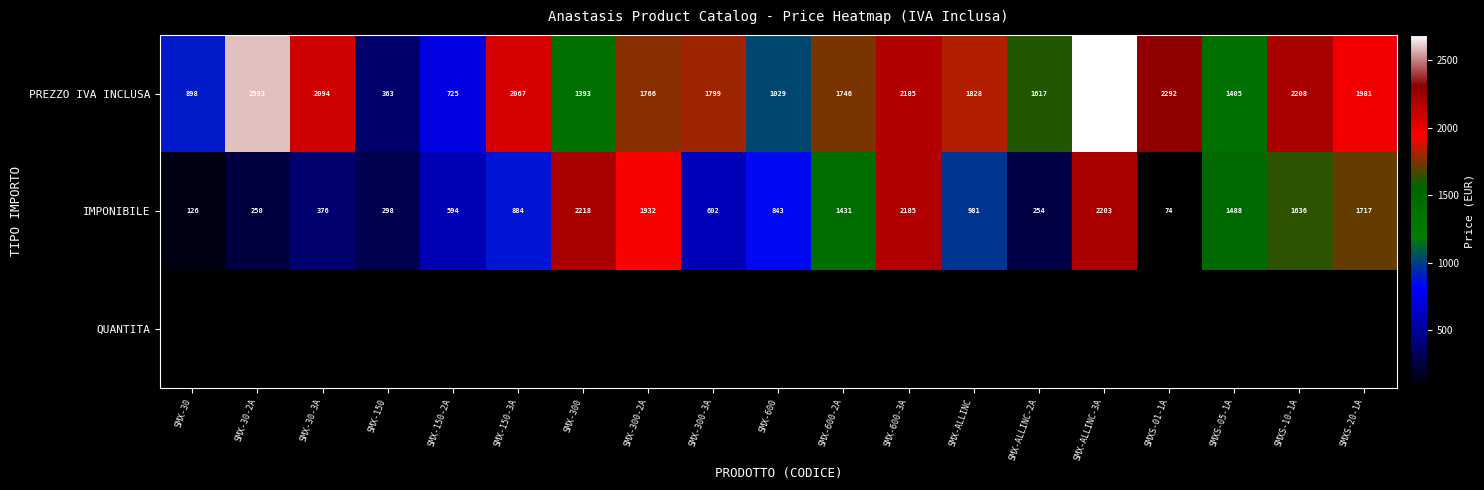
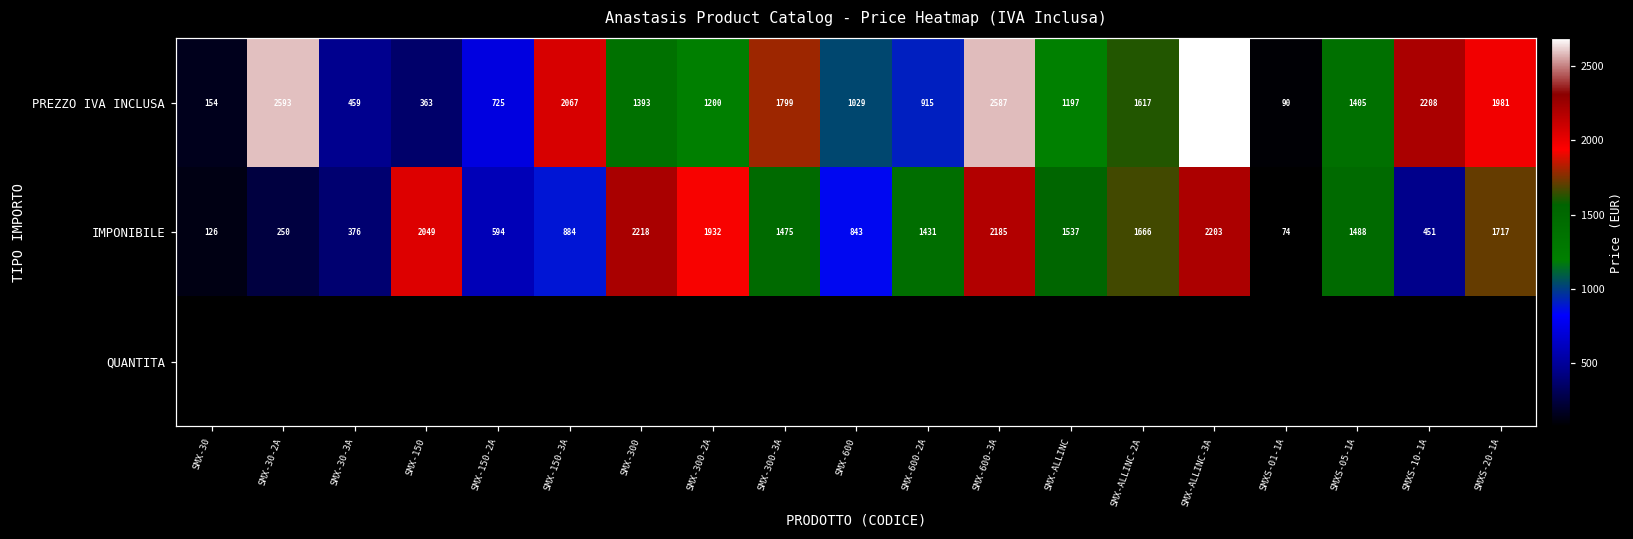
PREZZO IVA INCLUSA, SMX-30: 898 -> 154
PREZZO IVA INCLUSA, SMX-30-3A: 2094 -> 459
PREZZO IVA INCLUSA, SMX-300-2A: 1766 -> 1200
PREZZO IVA INCLUSA, SMX-600-2A: 1746 -> 915
PREZZO IVA INCLUSA, SMX-600-3A: 2185 -> 2587
PREZZO IVA INCLUSA, SMX-ALLINC: 1828 -> 1197
PREZZO IVA INCLUSA, SMXS-01-1A: 2292 -> 90
IMPONIBILE, SMX-150: 298 -> 2049
IMPONIBILE, SMX-300-3A: 602 -> 1475
IMPONIBILE, SMX-ALLINC: 981 -> 1537
IMPONIBILE, SMX-ALLINC-2A: 254 -> 1666
IMPONIBILE, SMXS-10-1A: 1636 -> 451
